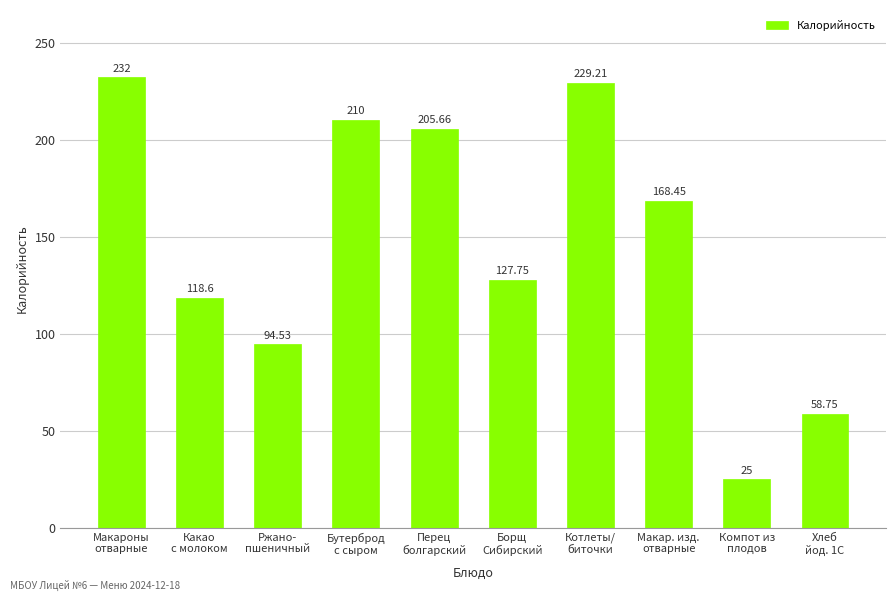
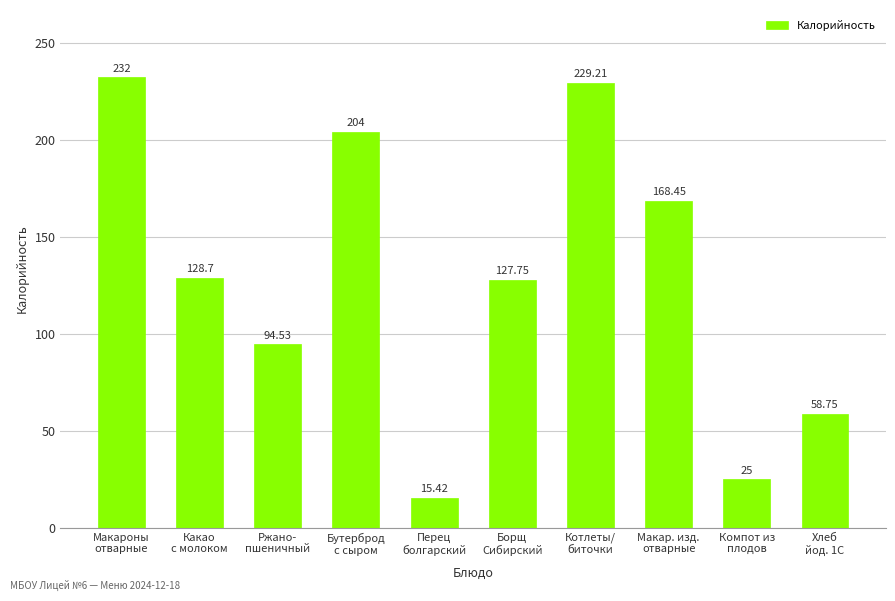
Какао с молоком: 118.6 -> 128.7
Бутерброд с сыром: 210 -> 204
Перец болгарский: 205.66 -> 15.42
